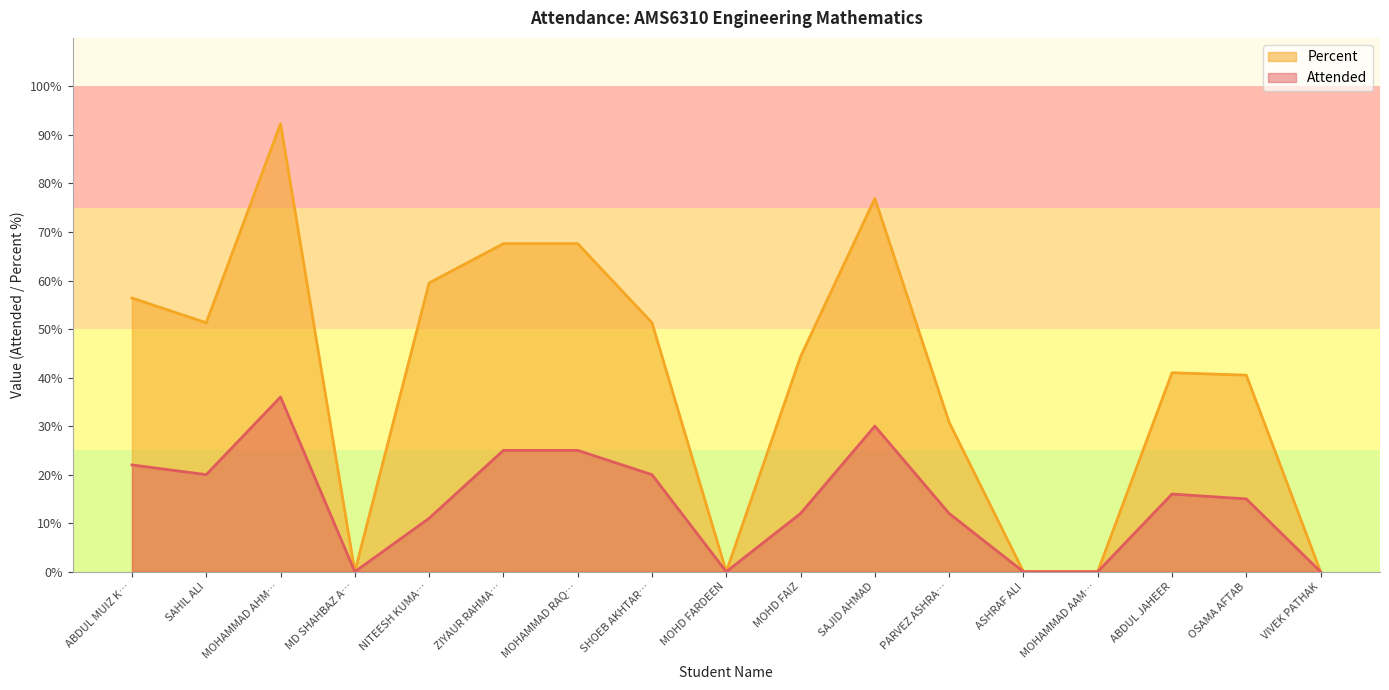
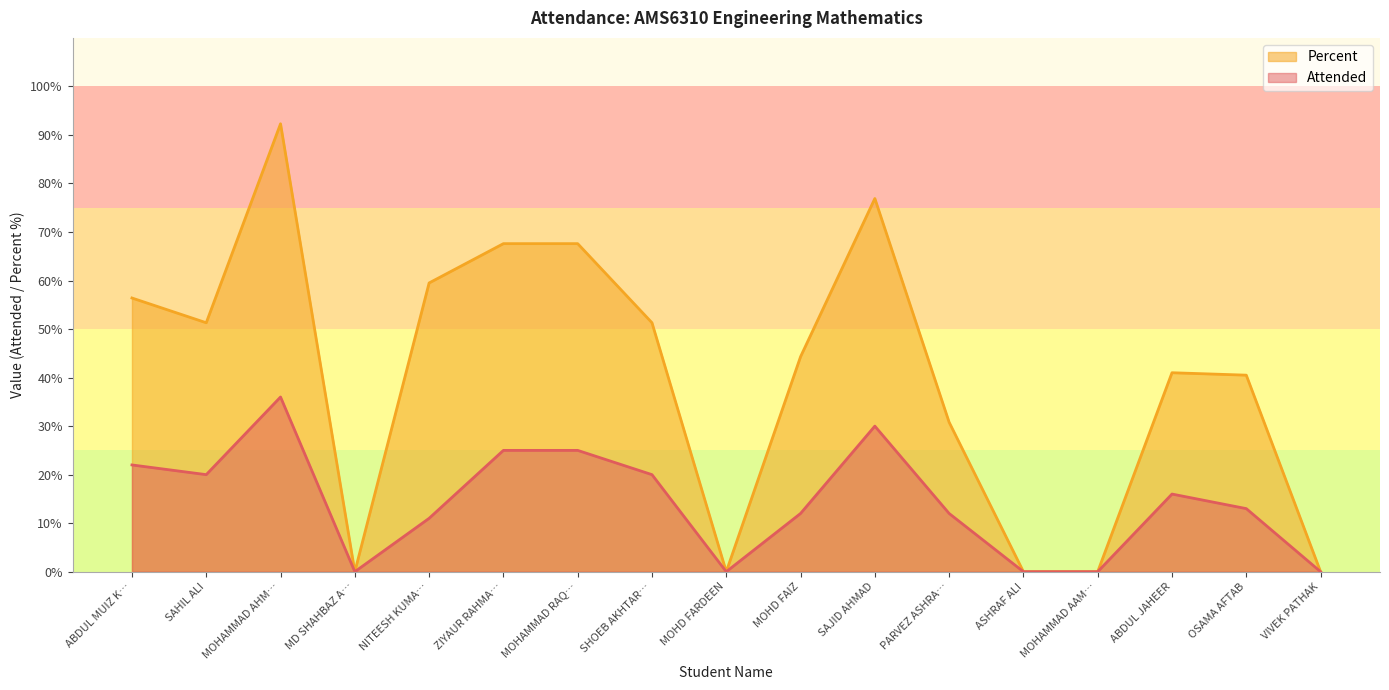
Attended, OSAMA AFTAB: 15% -> 13%
